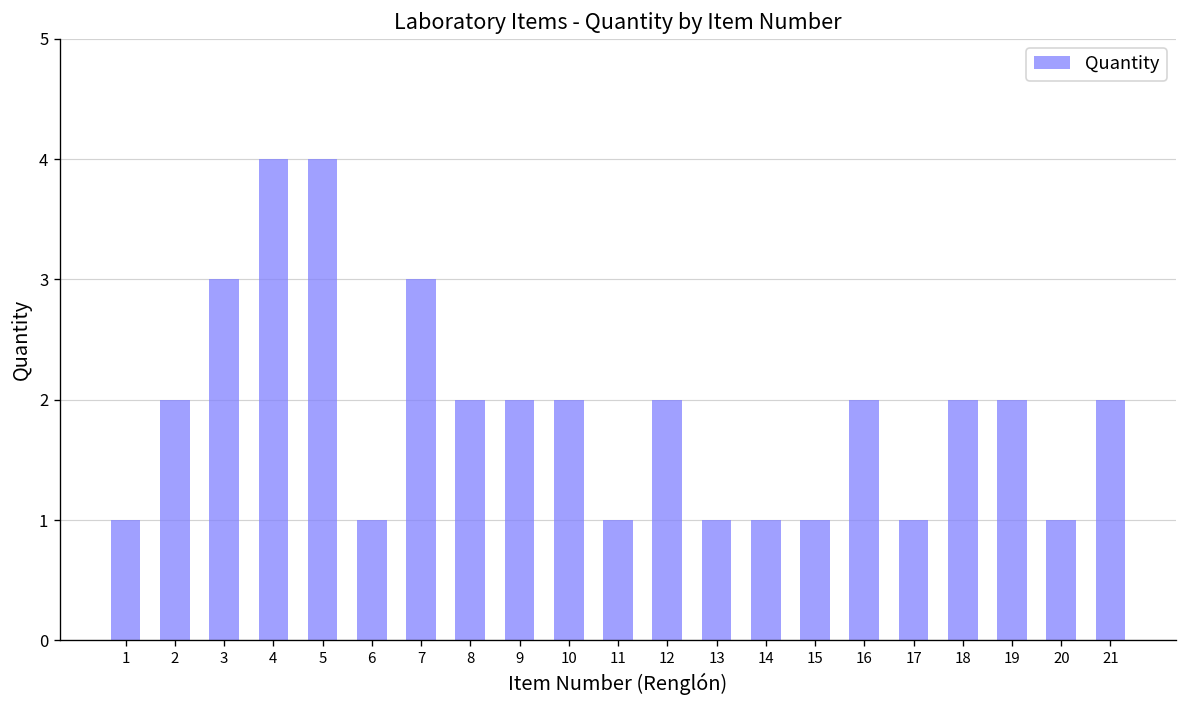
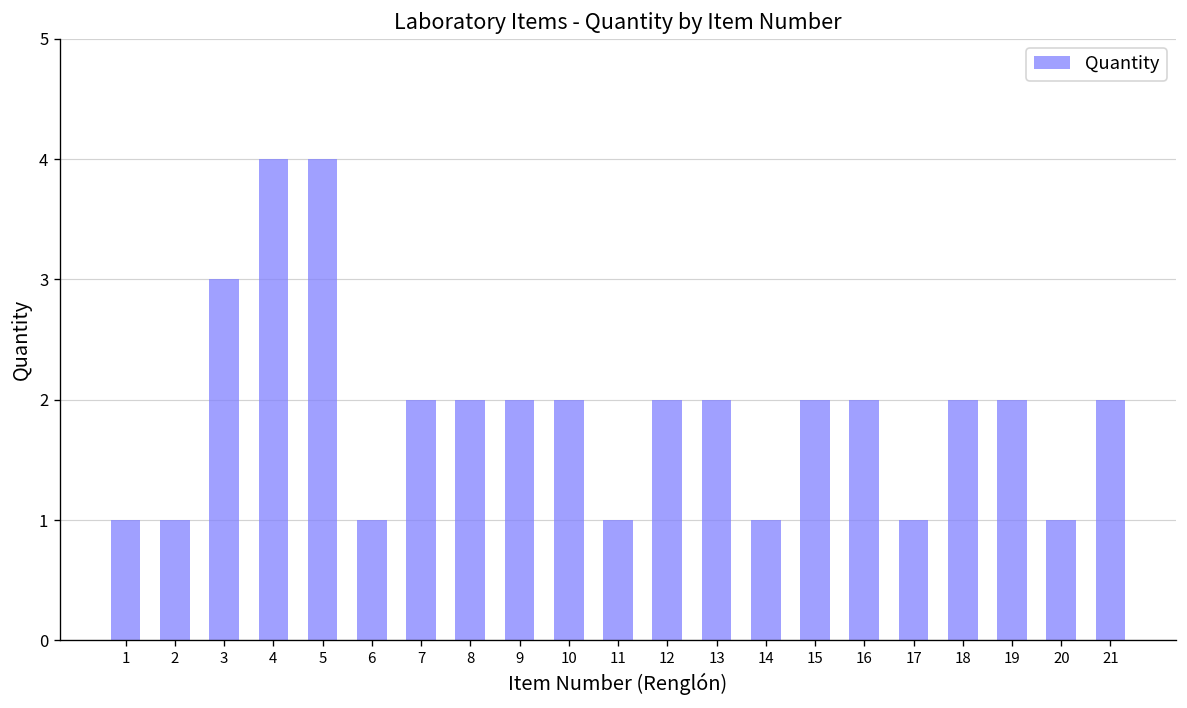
2: 2 -> 1
7: 3 -> 2
13: 1 -> 2
15: 1 -> 2
